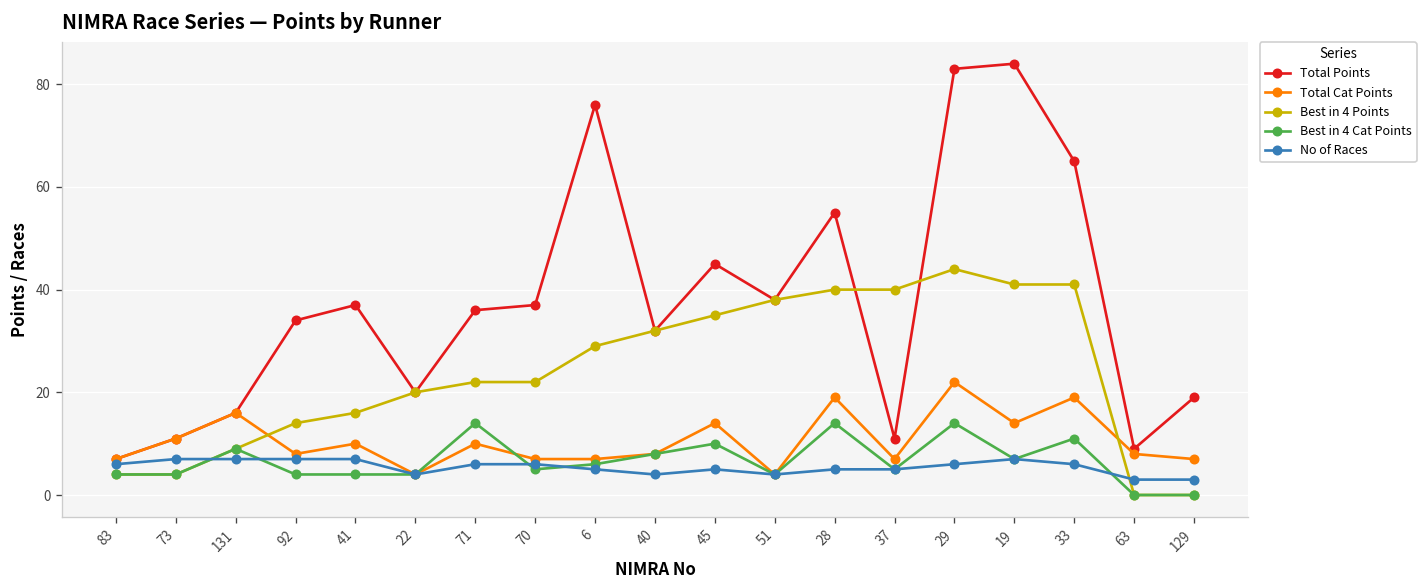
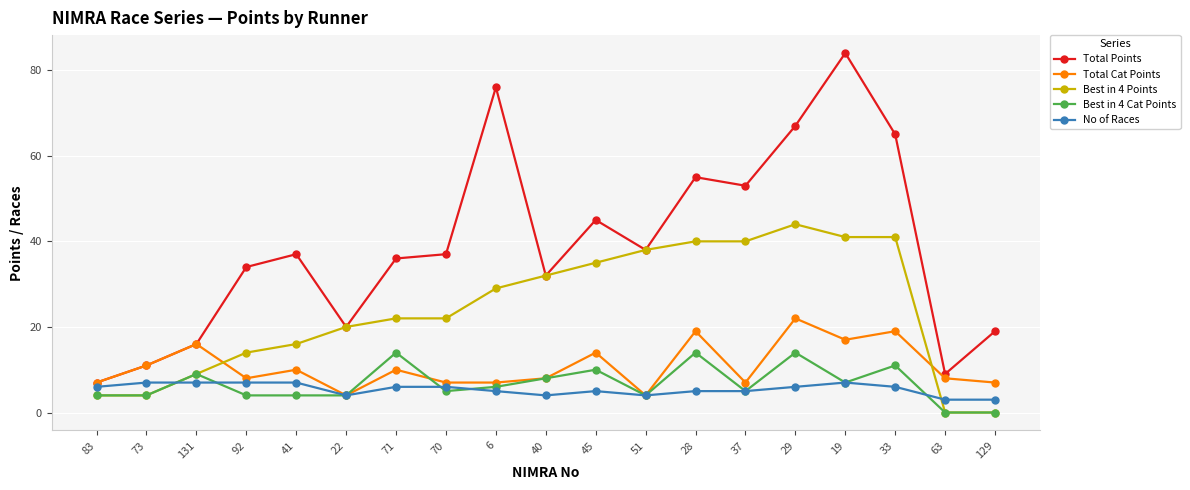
Total Points, 37: 11 -> 53
Total Points, 29: 83 -> 67
Total Cat Points, 19: 14 -> 17
